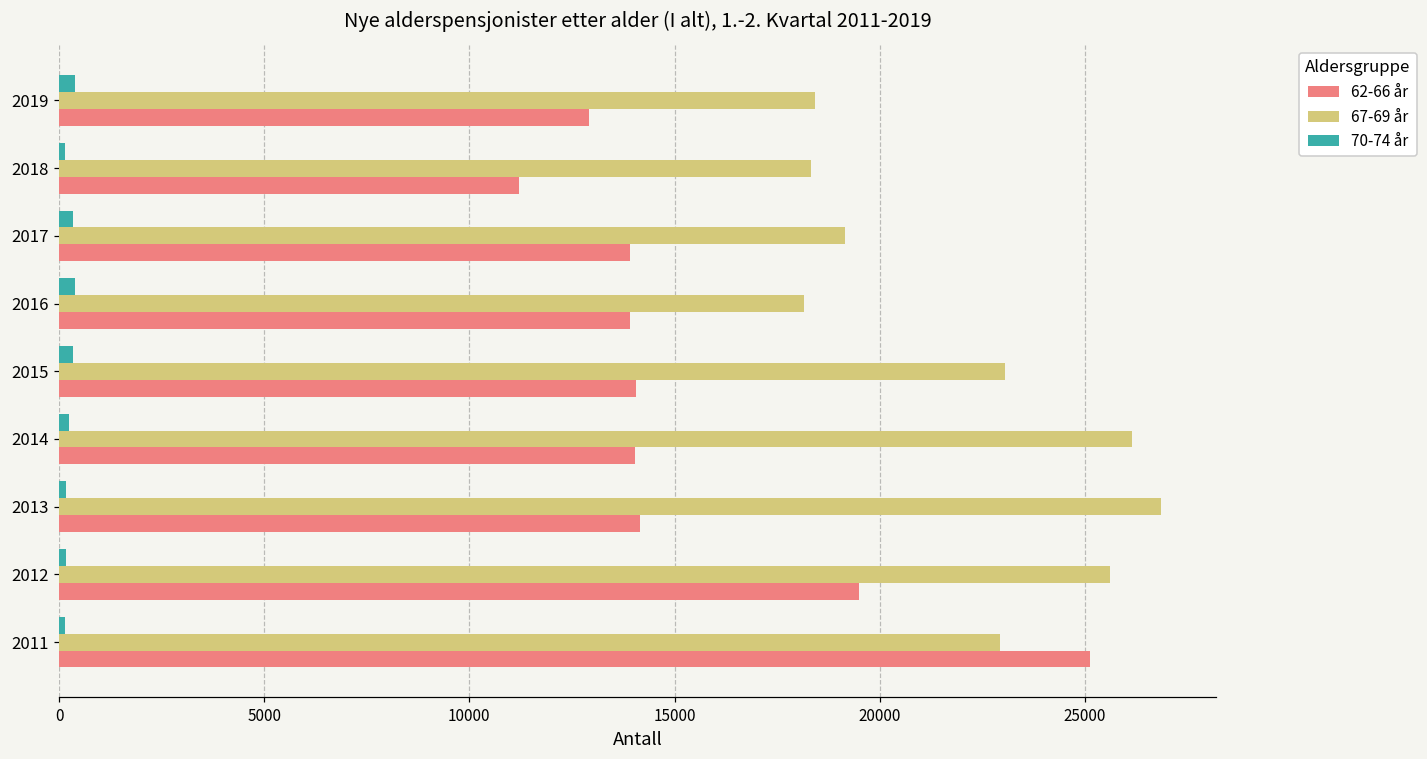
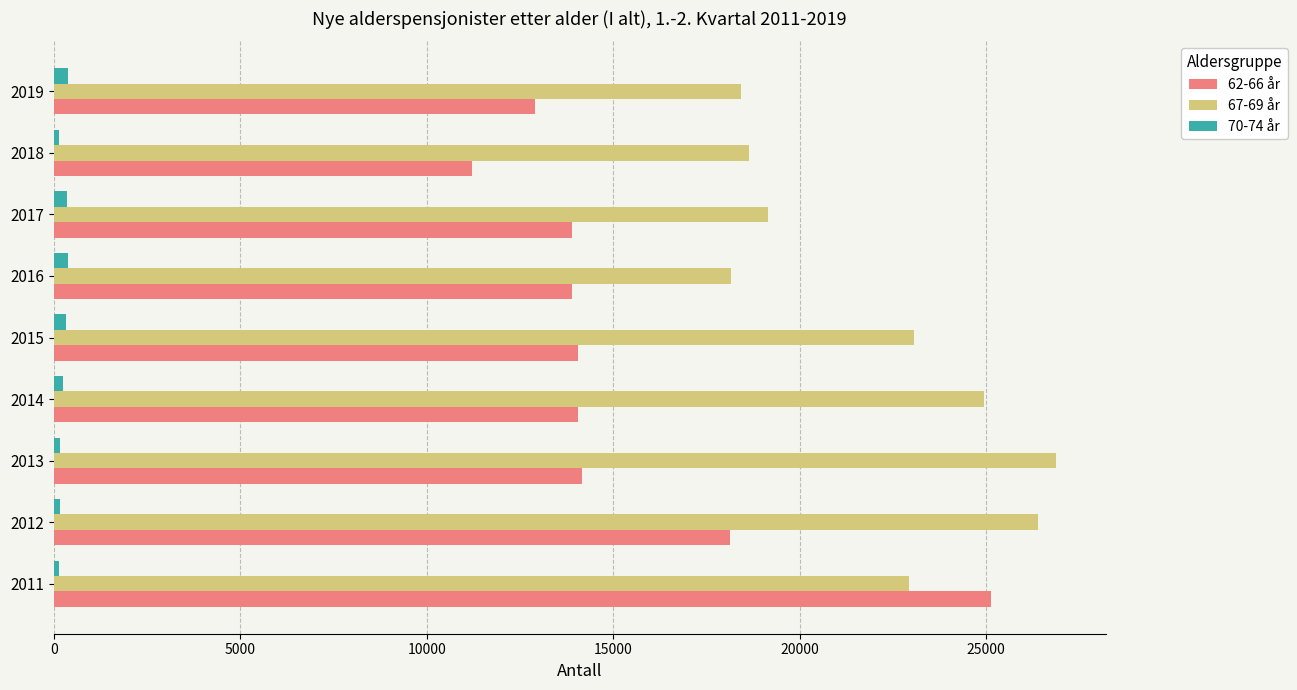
67-69 år, 2018: 18300 -> 18600
67-69 år, 2014: 26200 -> 24900
67-69 år, 2012: 25600 -> 26400
62-66 år, 2012: 19500 -> 18100
